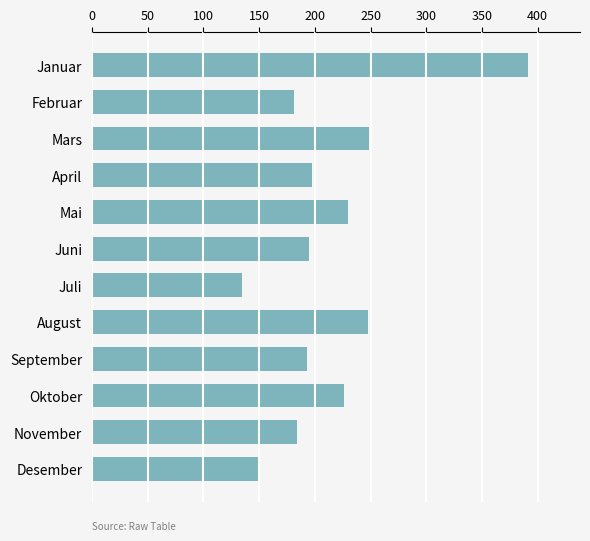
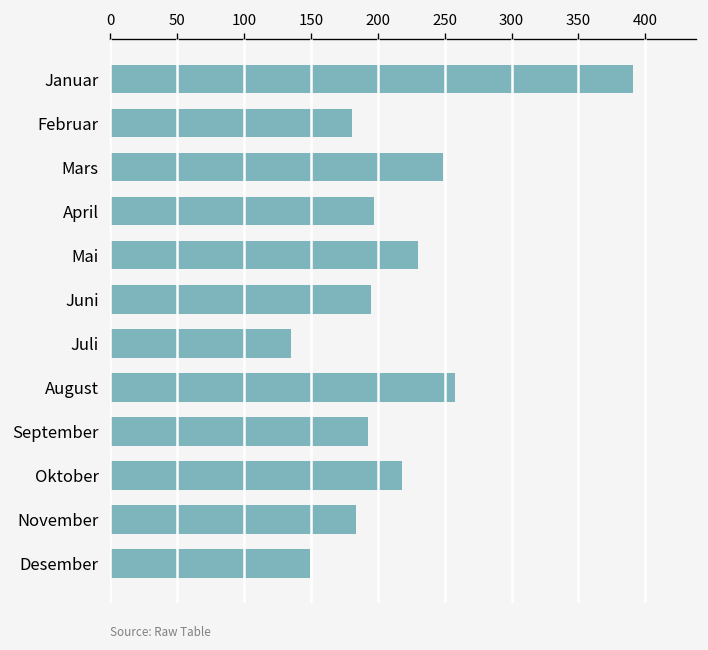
August: 248 -> 258
Oktober: 226 -> 218
